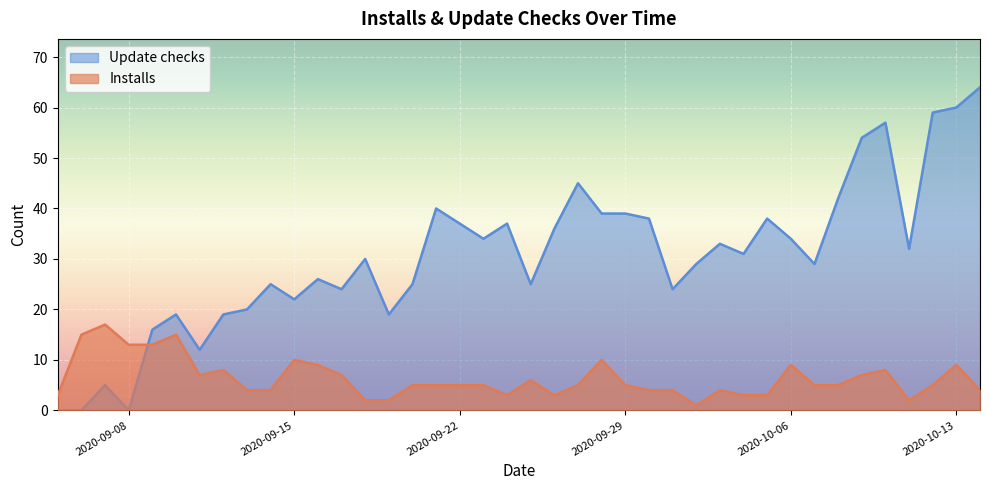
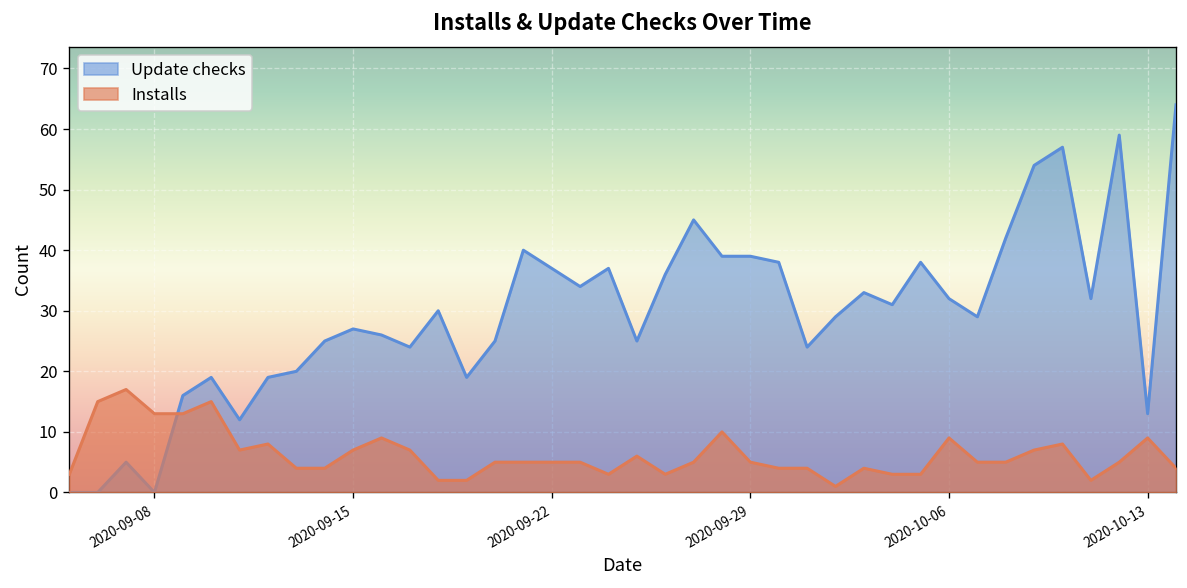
Update checks, 2020-09-15: 22 -> 27
Installs, 2020-09-15: 10 -> 7
Update checks, 2020-10-06: 34 -> 32
Update checks, 2020-10-13: 60 -> 13
